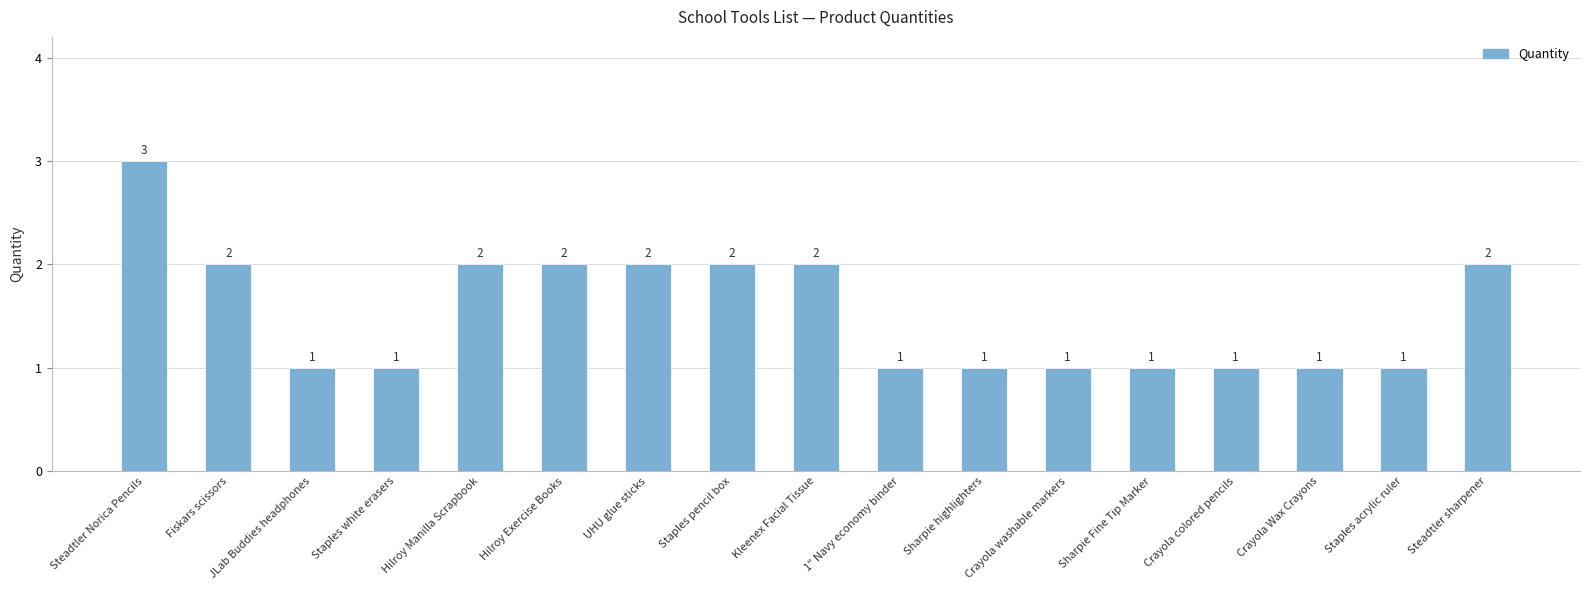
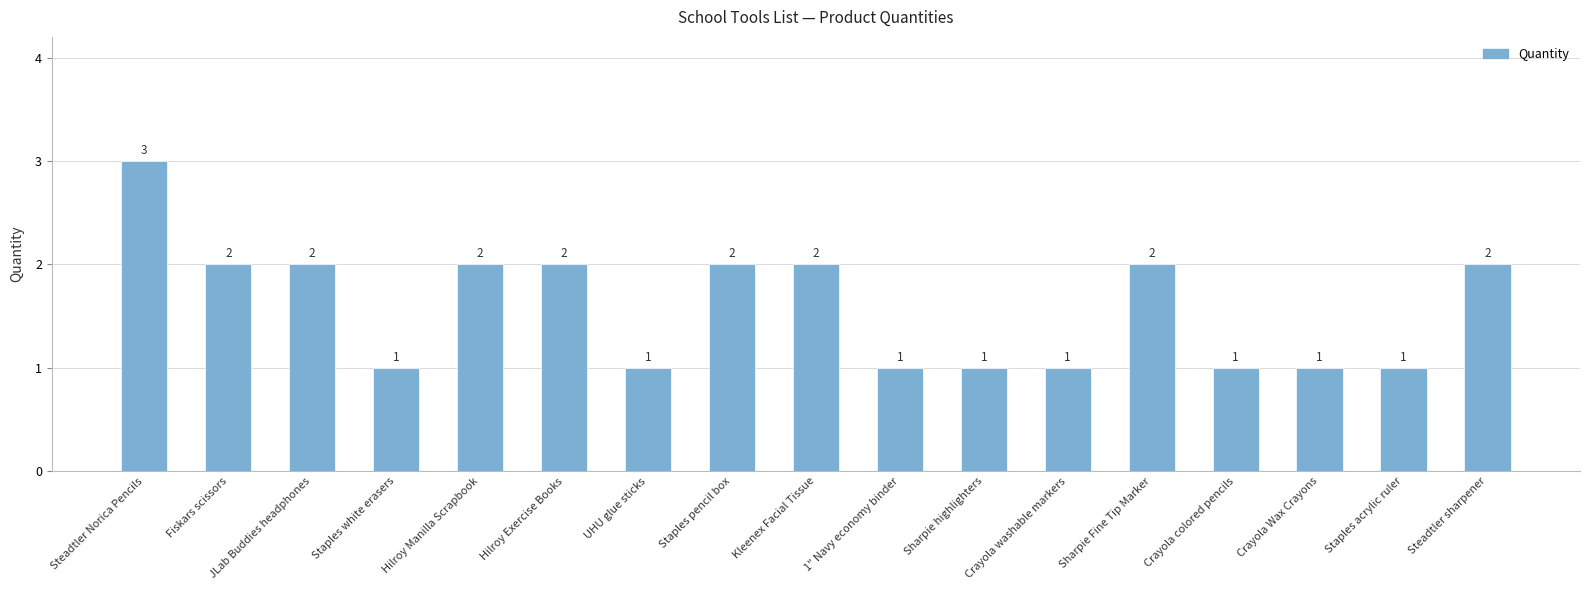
JLab Buddies headphones: 1 -> 2
UHU glue sticks: 2 -> 1
Sharpie Fine Tip Marker: 1 -> 2
